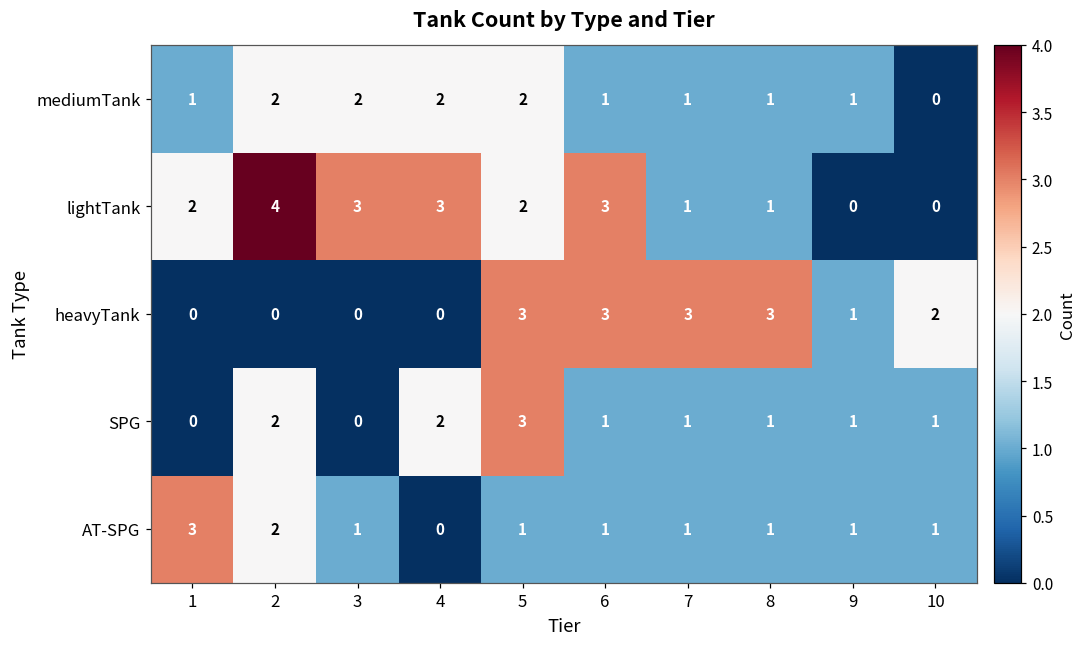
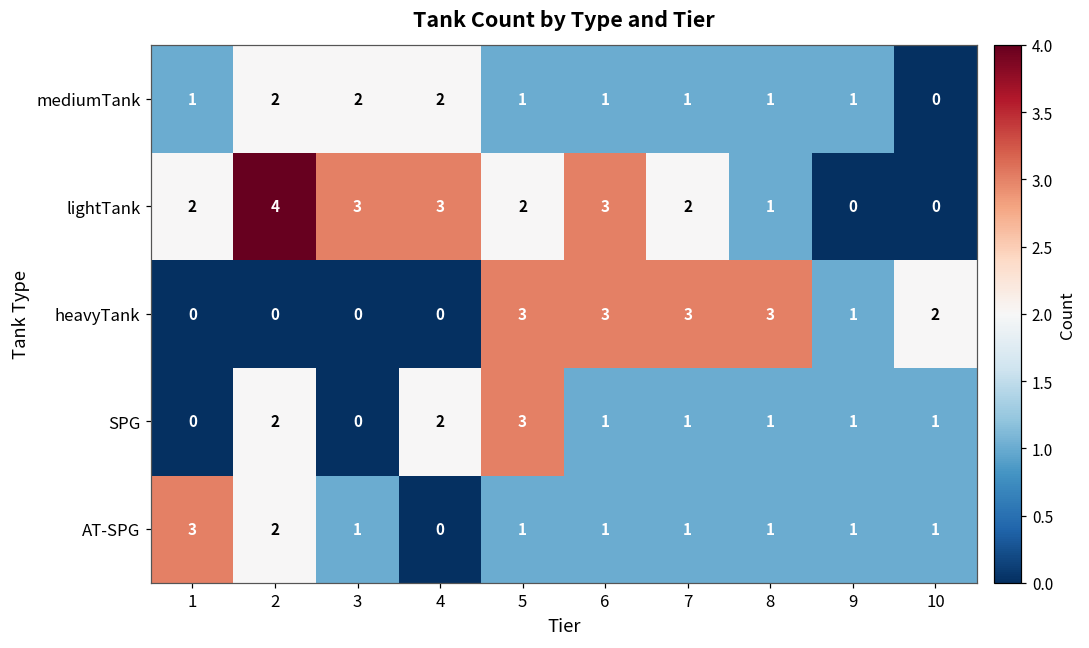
mediumTank, 5: 2 -> 1
lightTank, 7: 1 -> 2
